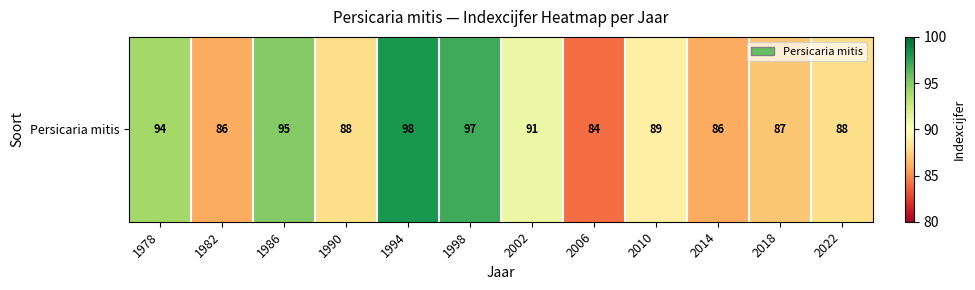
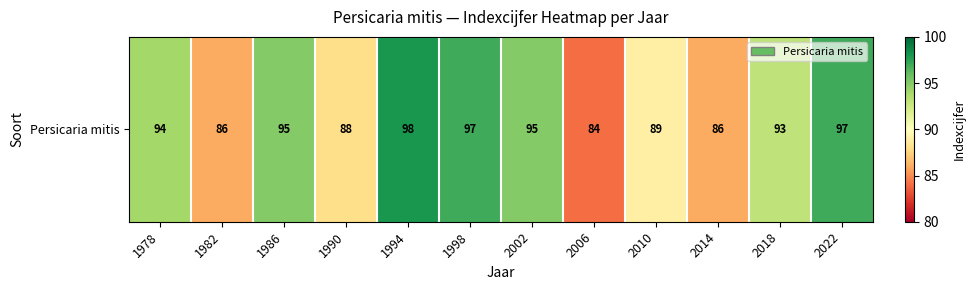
Persicaria mitis, 2002: 91 -> 95
Persicaria mitis, 2018: 87 -> 93
Persicaria mitis, 2022: 88 -> 97
